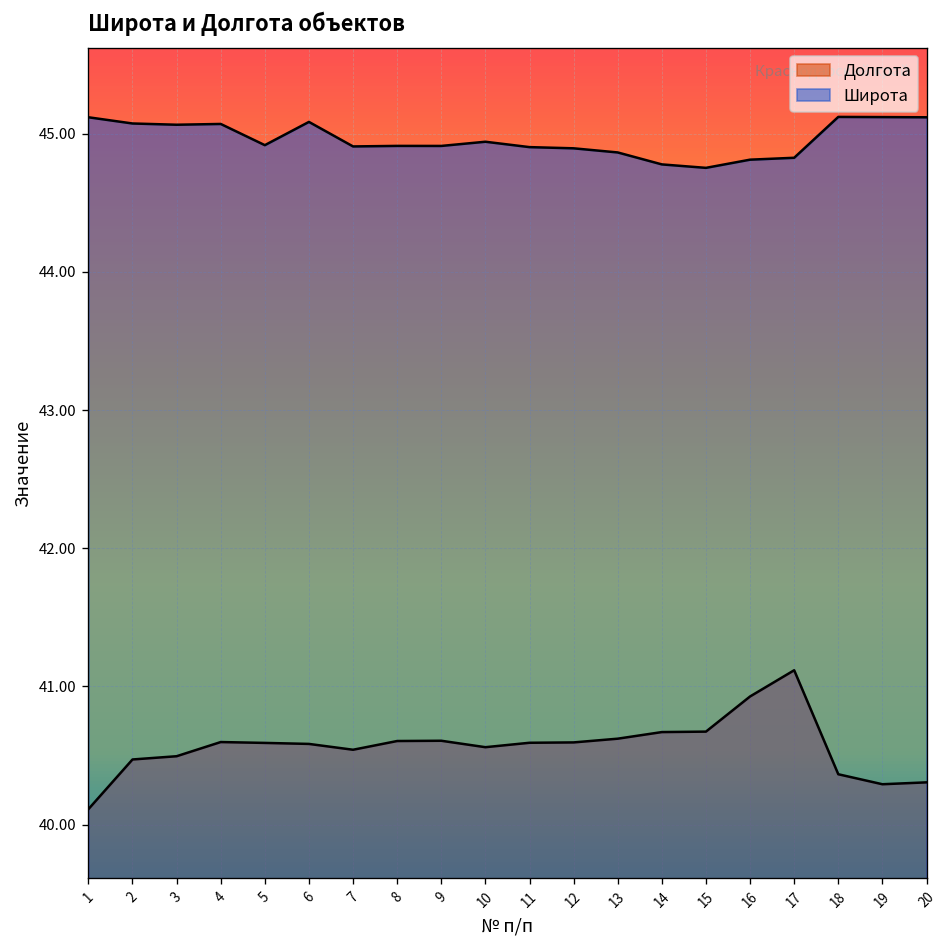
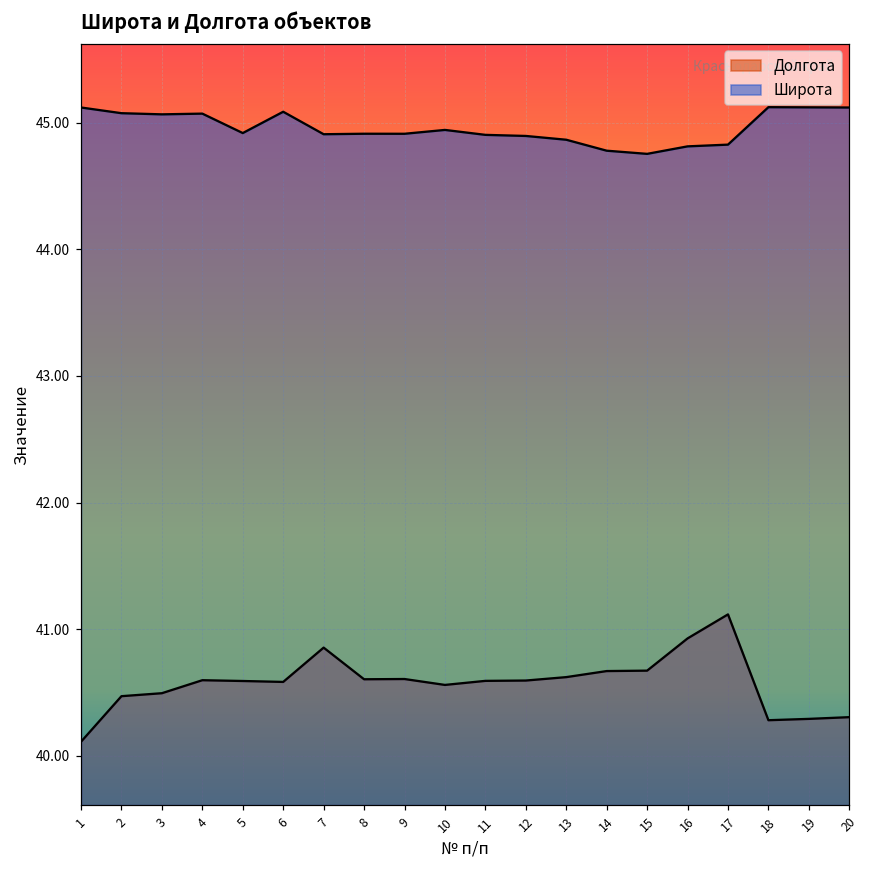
Долгота, 7: 40.54 -> 40.86
Долгота, 18: 40.36 -> 40.28
